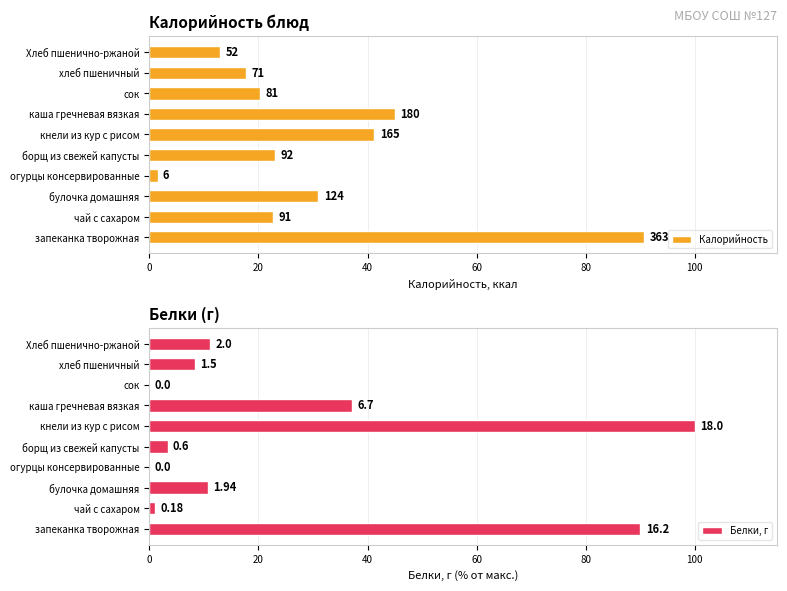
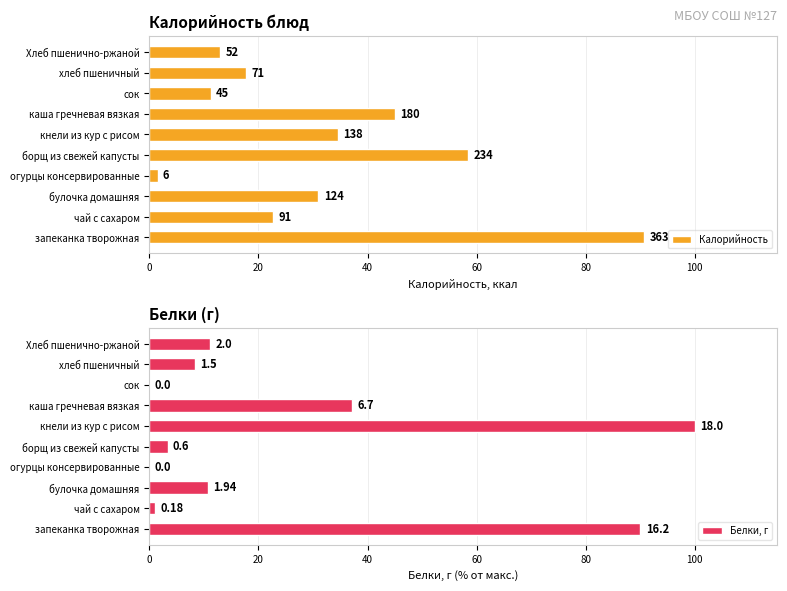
Калорийность блюд, сок: 81 -> 45
Калорийность блюд, кнели из кур с рисом: 165 -> 138
Калорийность блюд, борщ из свежей капусты: 92 -> 234
